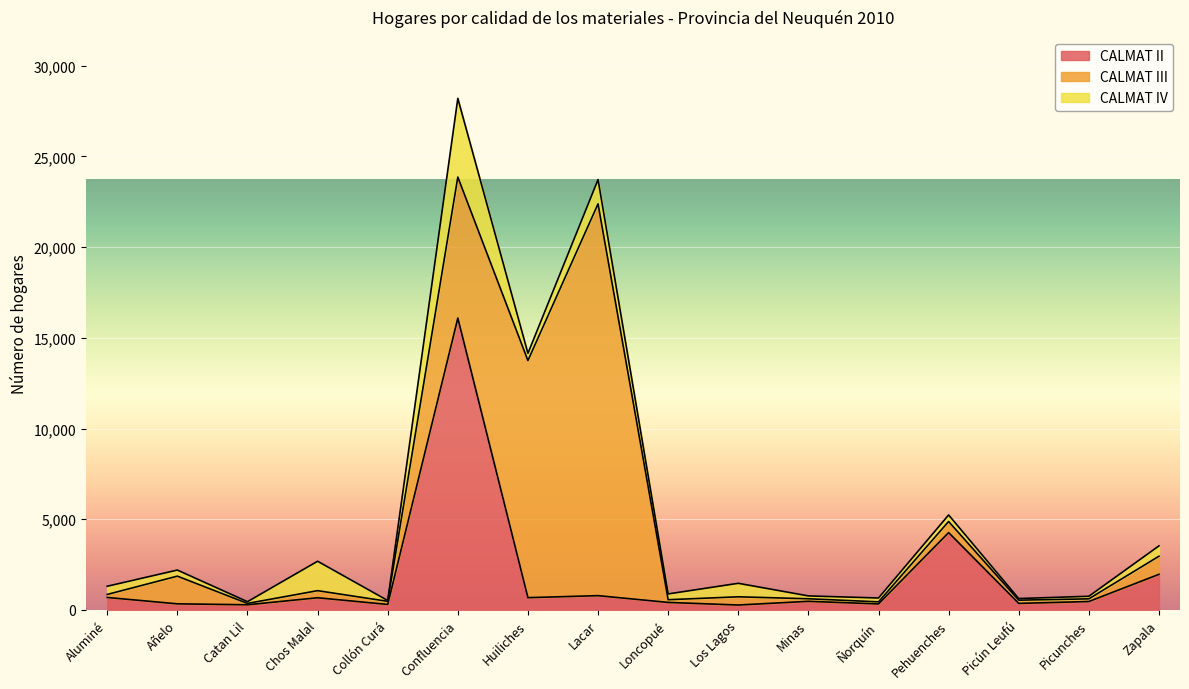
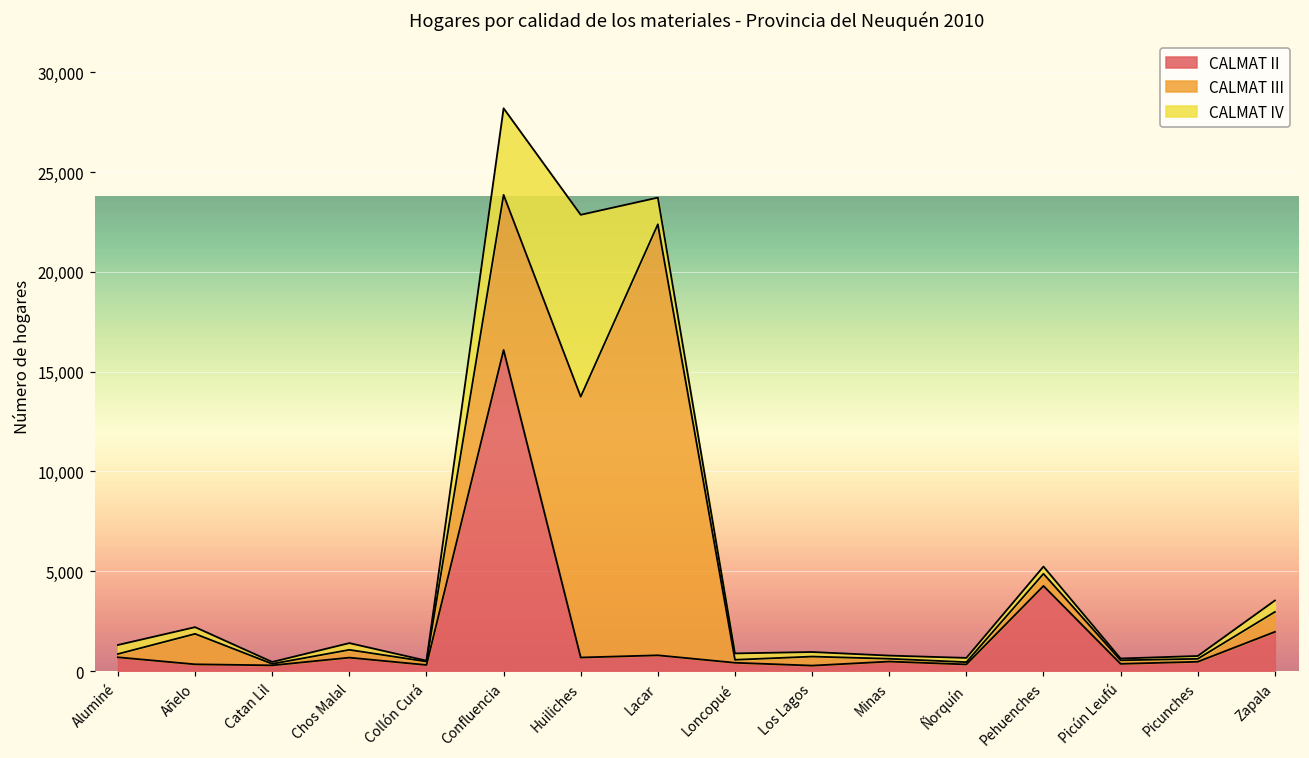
CALMAT IV, Chos Malal: 1,600 -> 300
CALMAT IV, Huiliches: 400 -> 9,100
CALMAT IV, Los Lagos: 700 -> 200
